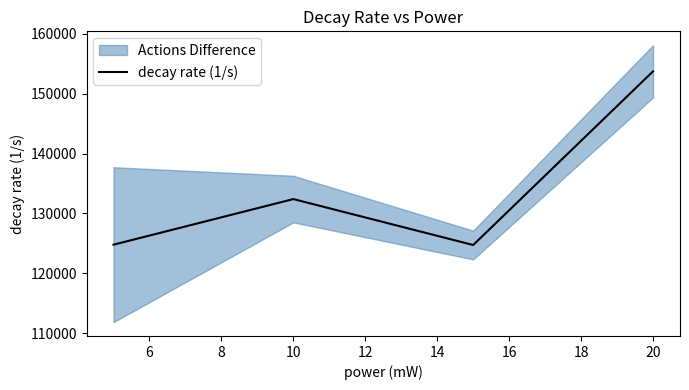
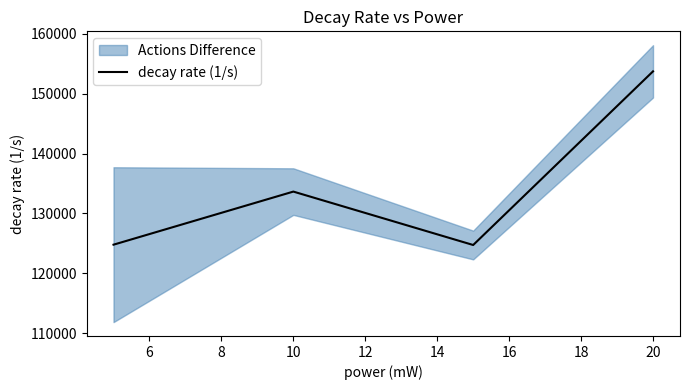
decay rate (1/s), 10: 132000 -> 134000
